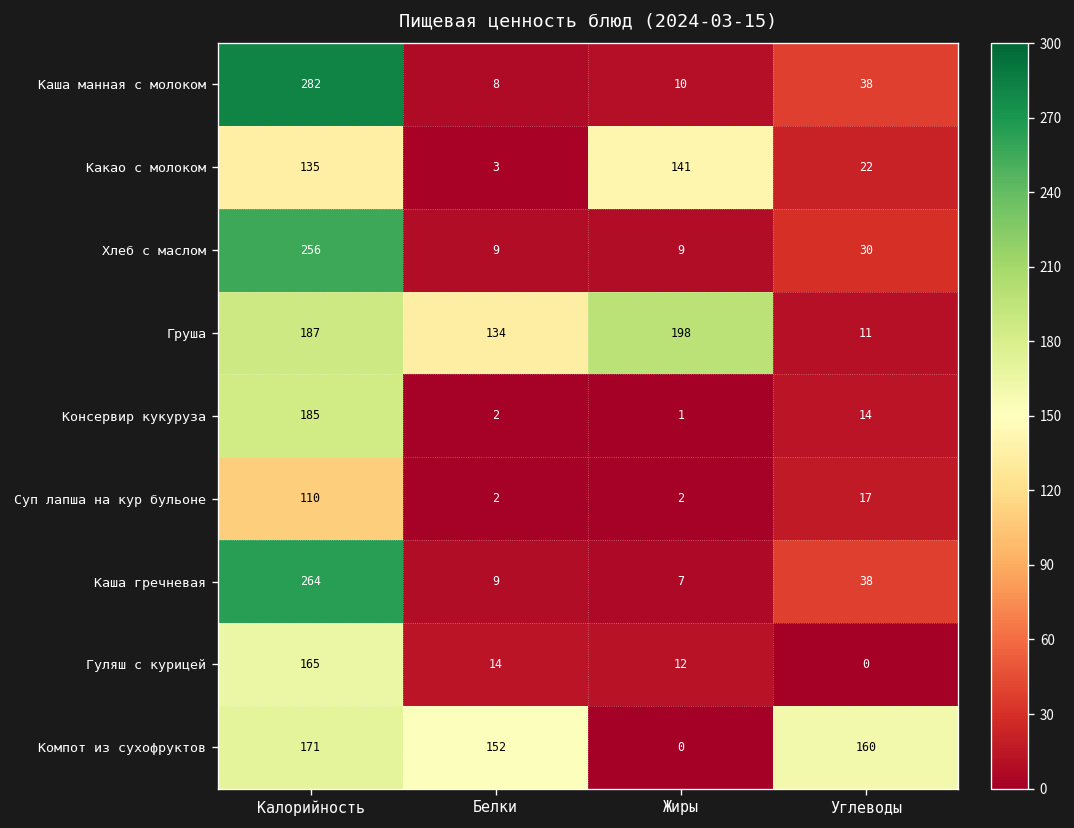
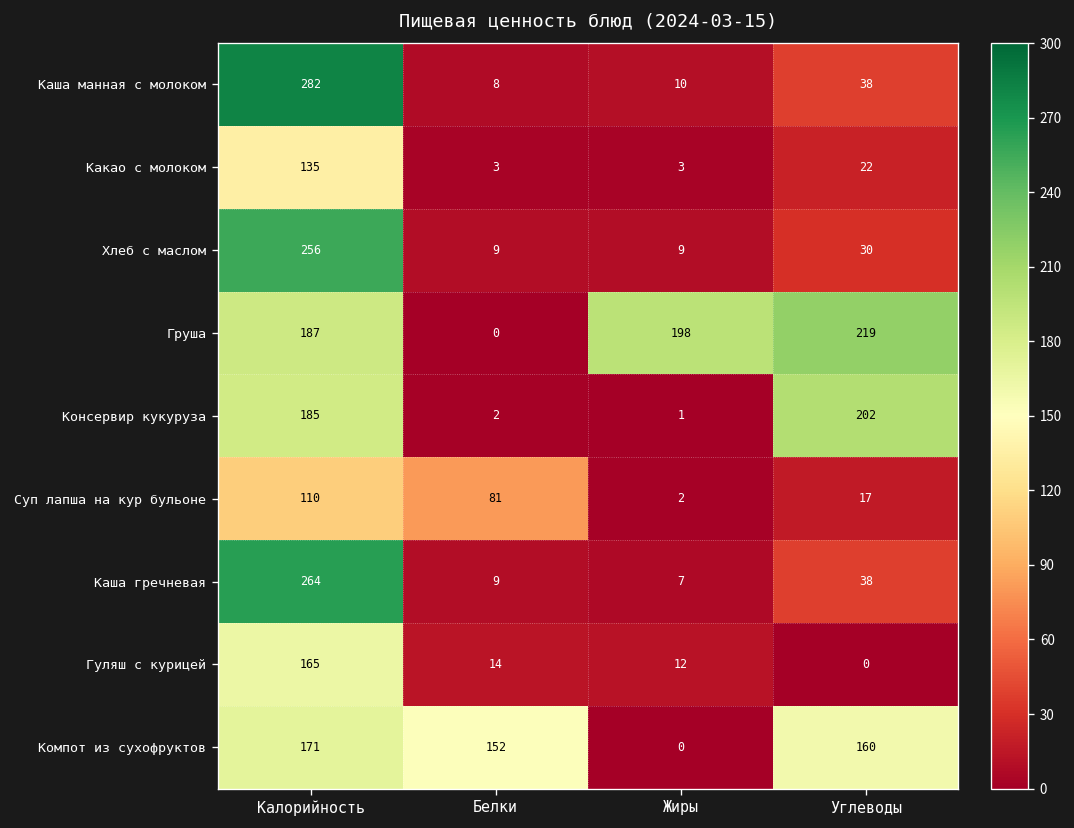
Какао с молоком, Жиры: 141 -> 3
Груша, Белки: 134 -> 0
Груша, Углеводы: 11 -> 219
Консервир кукуруза, Углеводы: 14 -> 202
Суп лапша на кур бульоне, Белки: 2 -> 81
